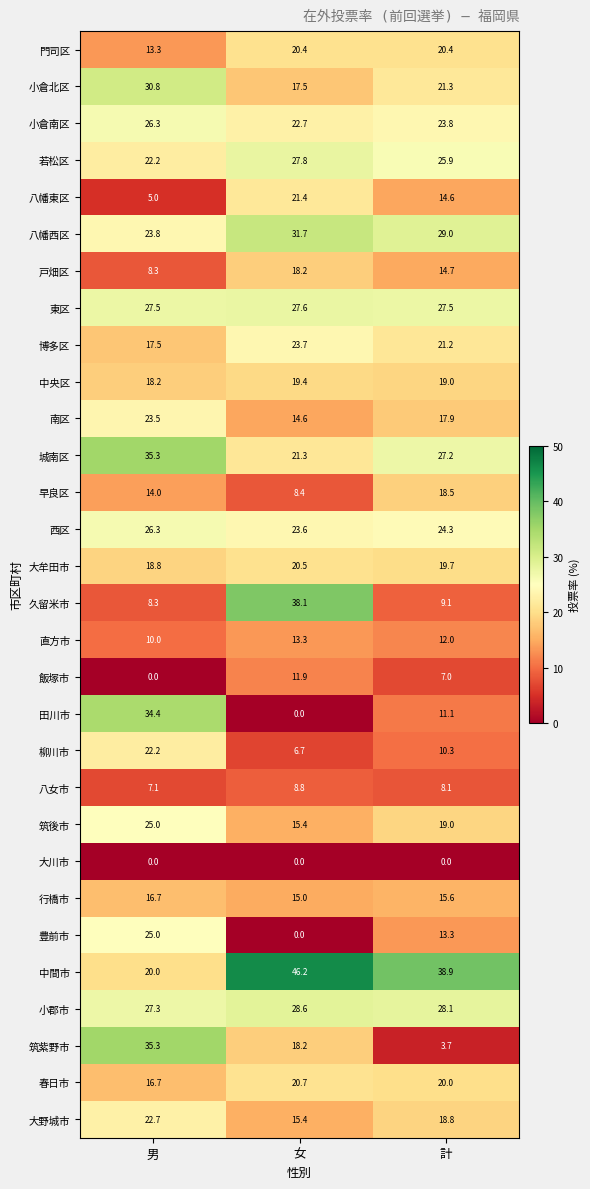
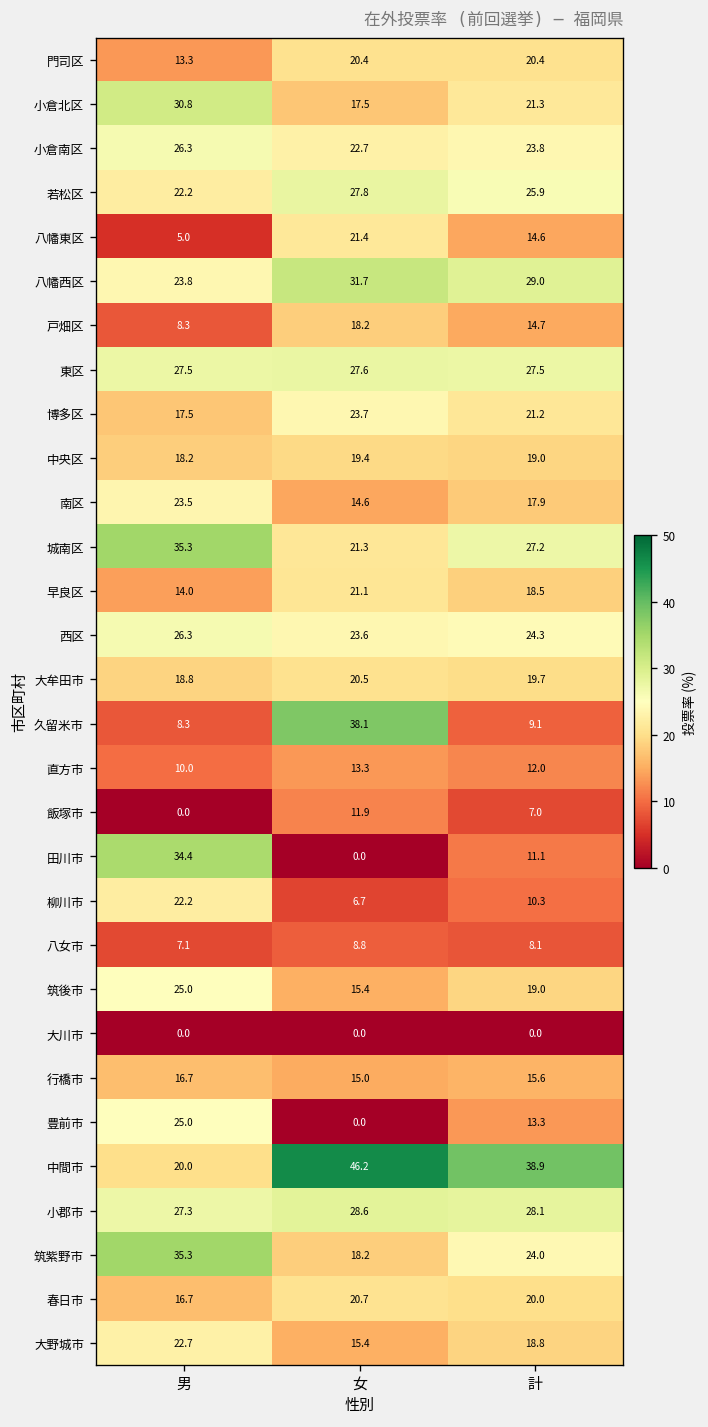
早良区, 女: 8.4 -> 21.1
筑紫野市, 計: 3.7 -> 24.0
